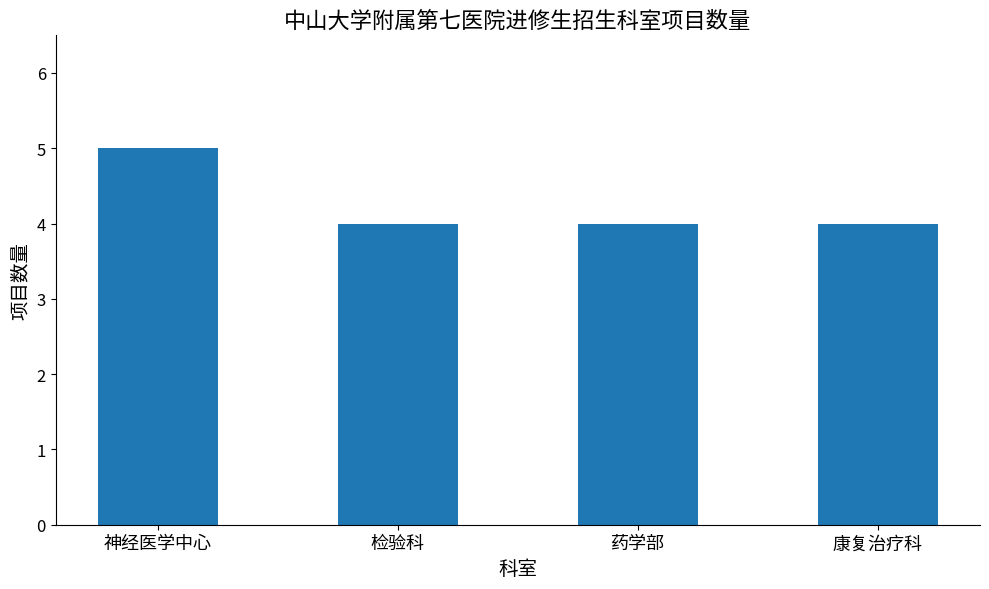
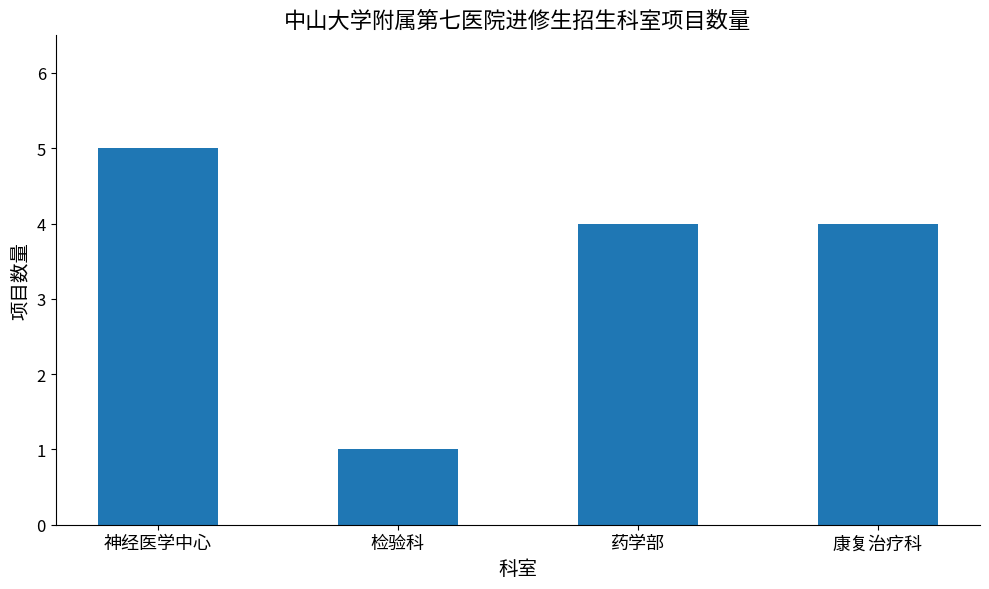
检验科: 4 -> 1
